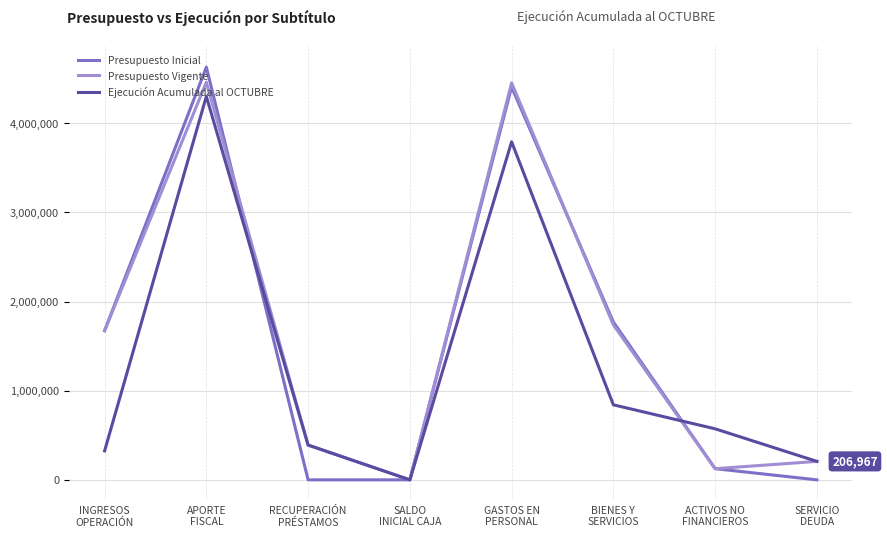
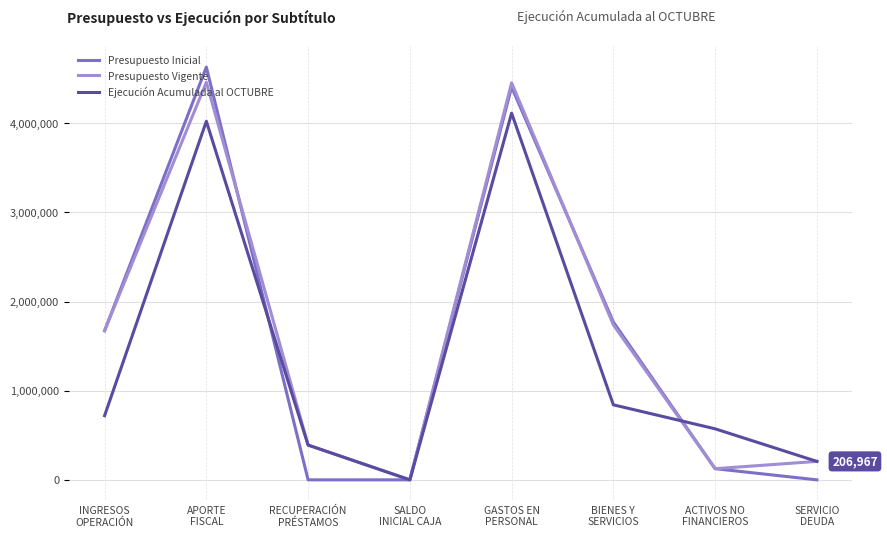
Ejecución Acumulada al OCTUBRE, INGRESOS OPERACIÓN: 300,000 -> 700,000
Ejecución Acumulada al OCTUBRE, APORTE FISCAL: 4,300,000 -> 4,000,000
Ejecución Acumulada al OCTUBRE, GASTOS EN PERSONAL: 3,800,000 -> 4,100,000
